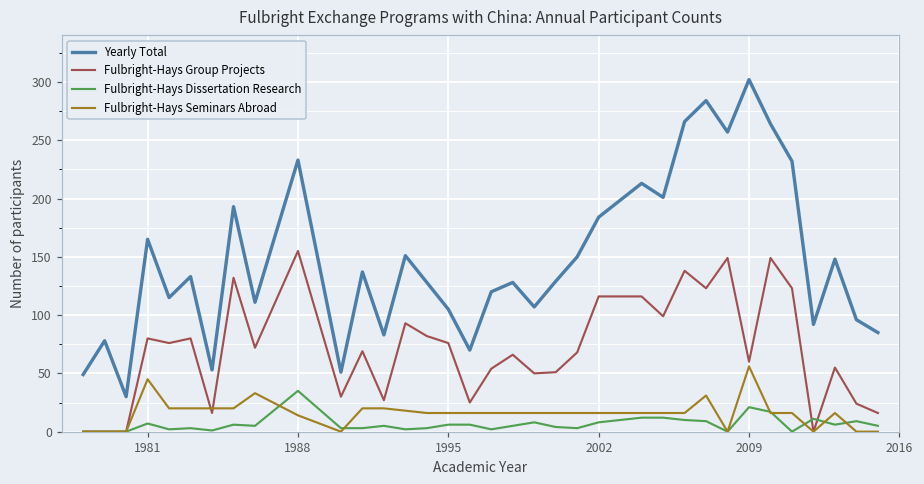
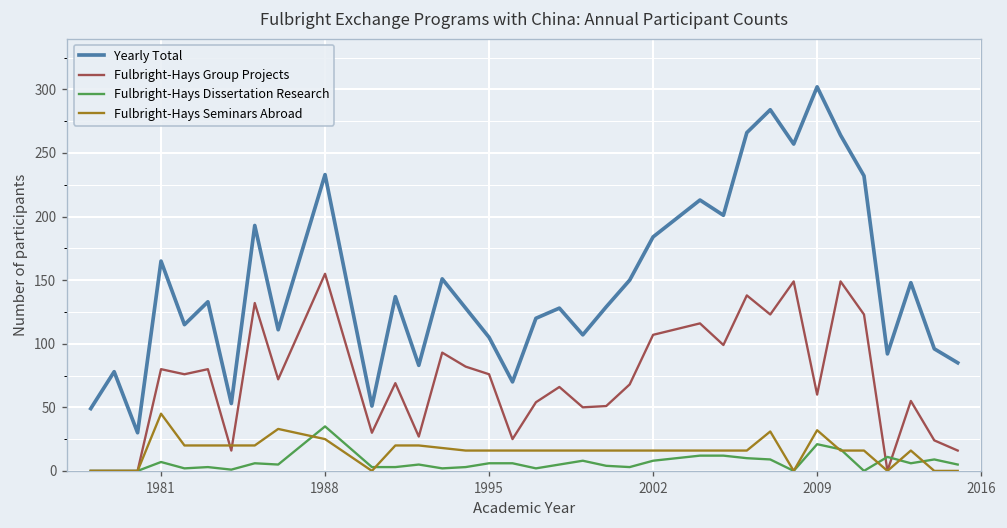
Fulbright-Hays Seminars Abroad, 1988: 14 -> 25
Fulbright-Hays Group Projects, 2002: 116 -> 107
Fulbright-Hays Seminars Abroad, 2009: 56 -> 32
